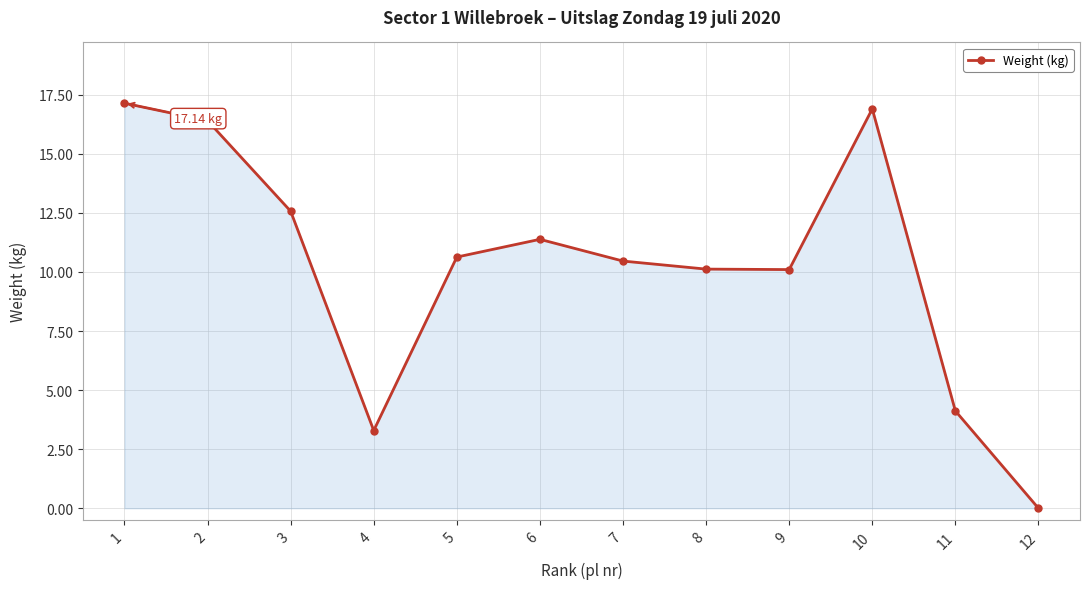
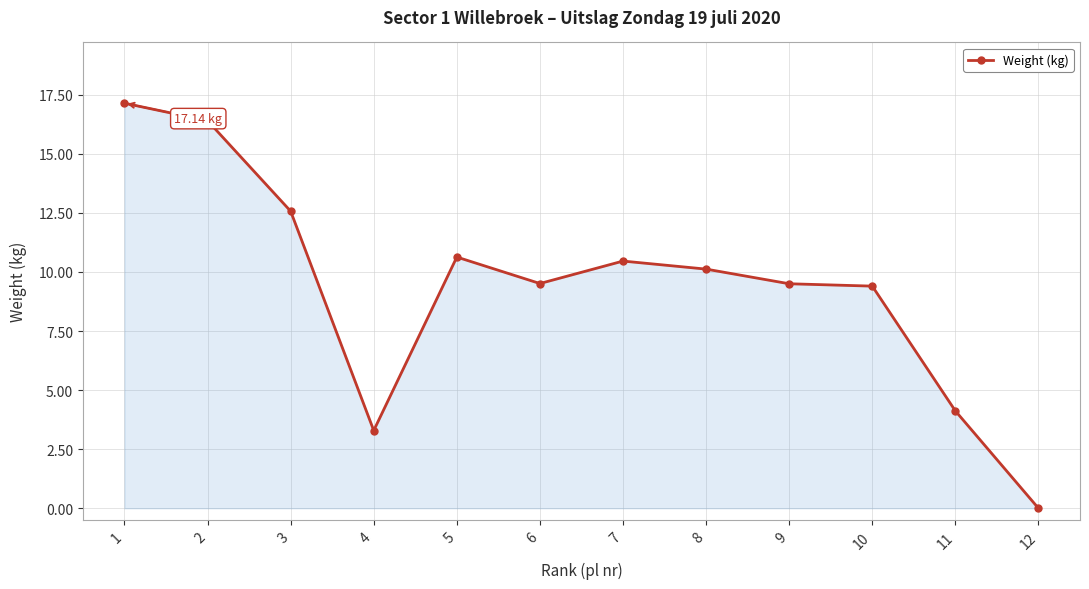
6: 11.4 -> 9.5
9: 10.1 -> 9.5
10: 16.9 -> 9.4
